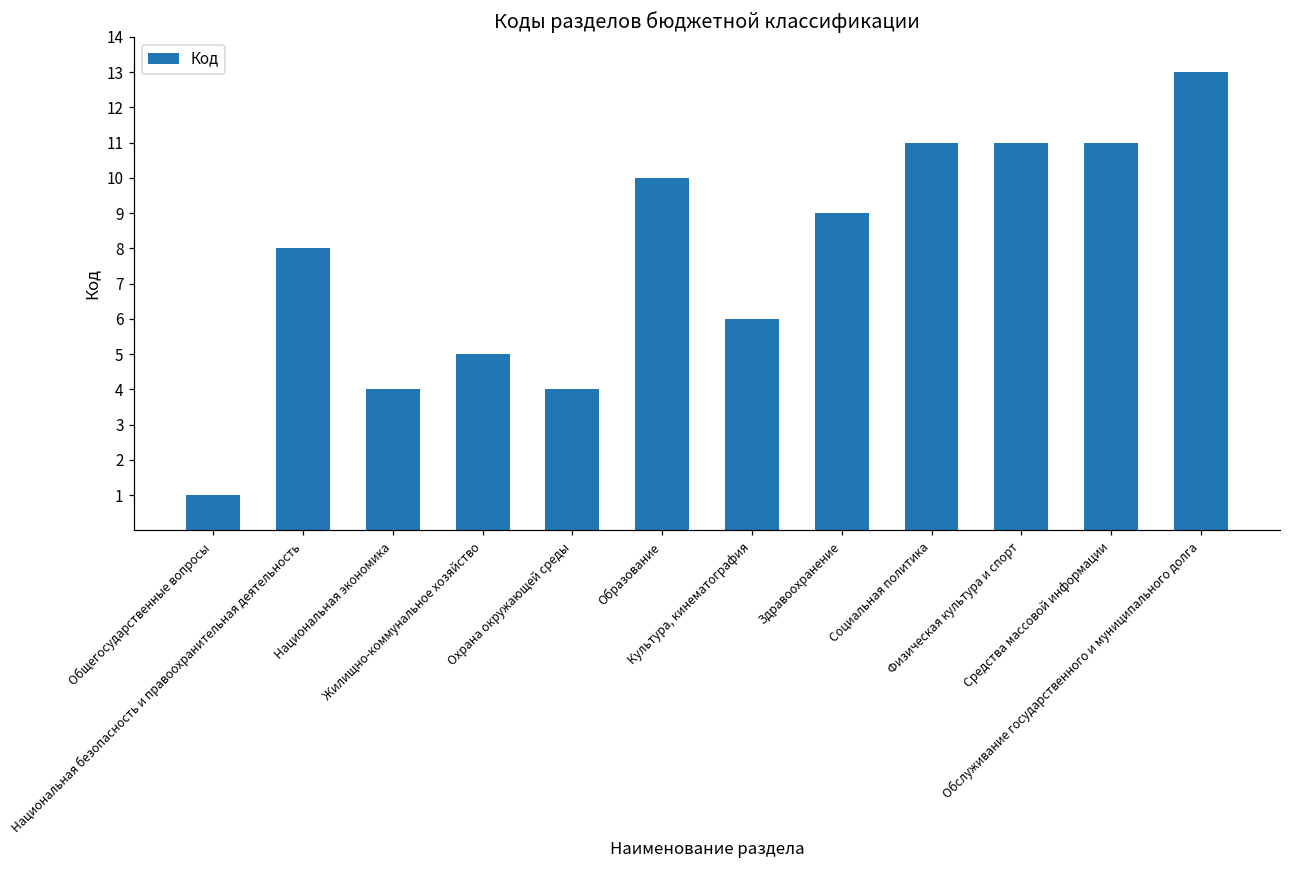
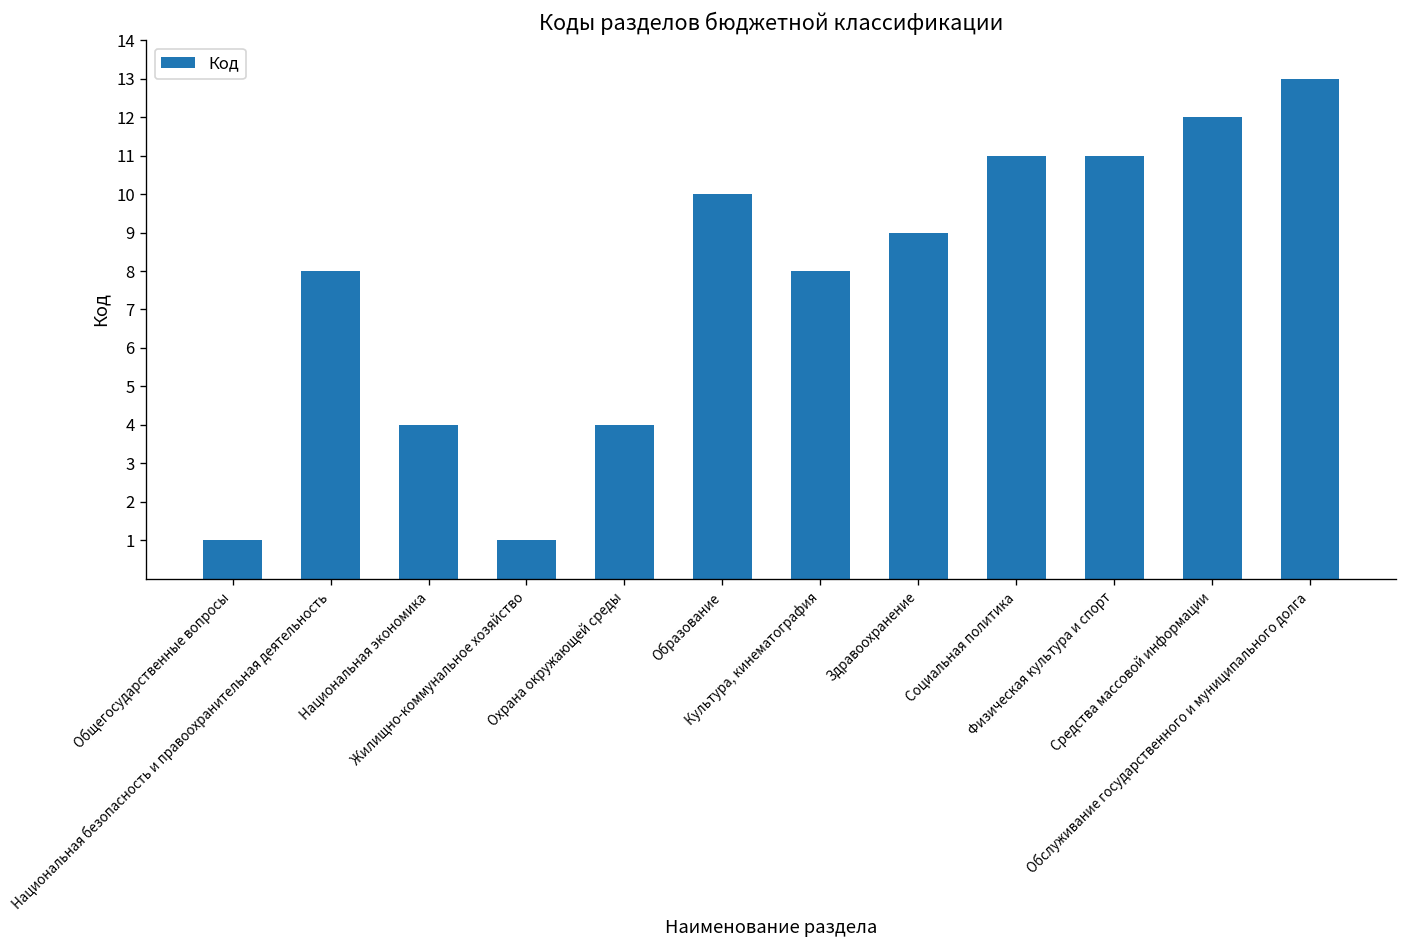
Жилищно-коммунальное хозяйство: 5 -> 1
Культура, кинематография: 6 -> 8
Средства массовой информации: 11 -> 12
